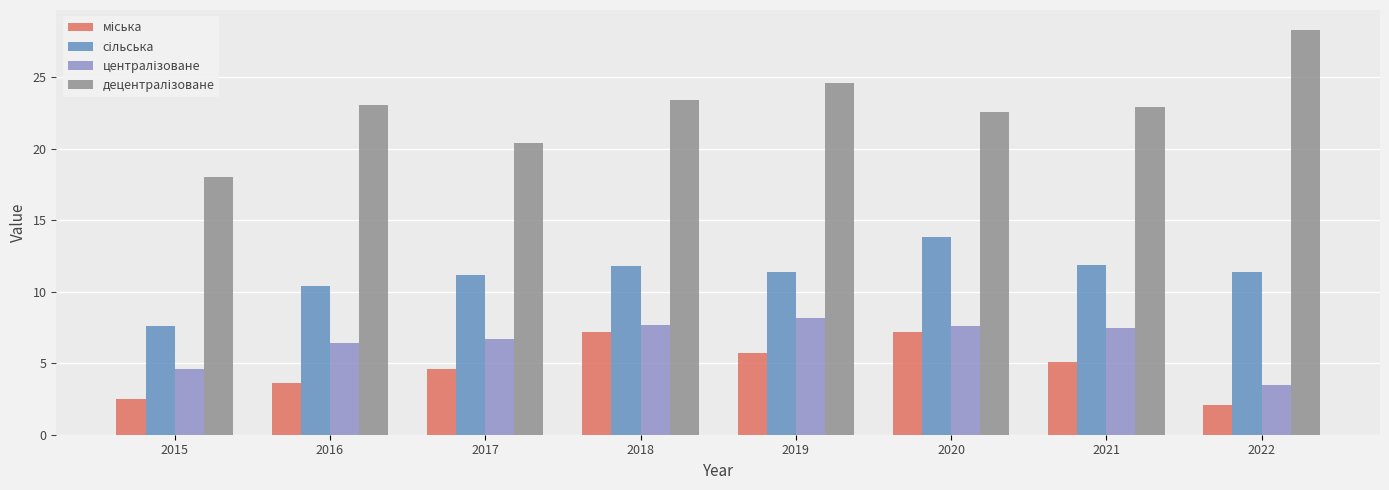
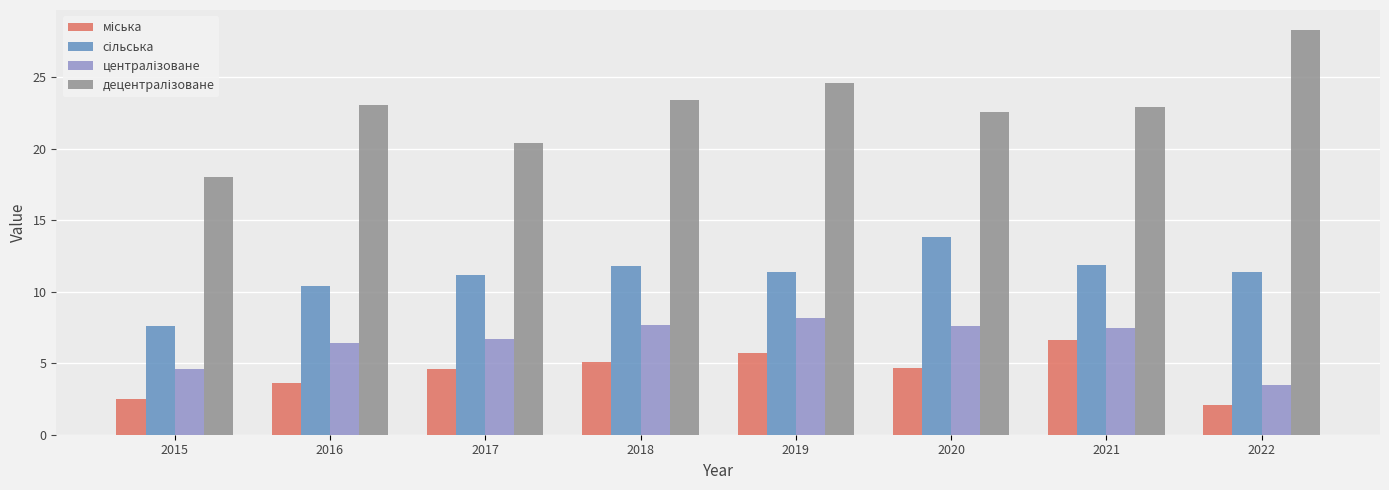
міська, 2018: 7.2 -> 5.1
міська, 2020: 7.2 -> 4.7
міська, 2021: 5.1 -> 6.6
